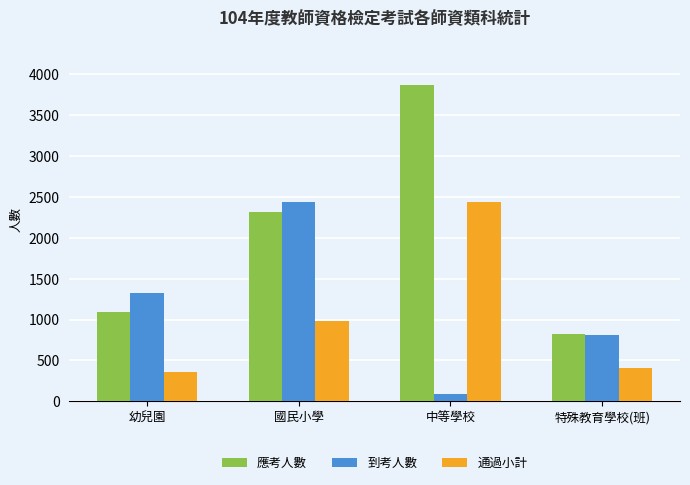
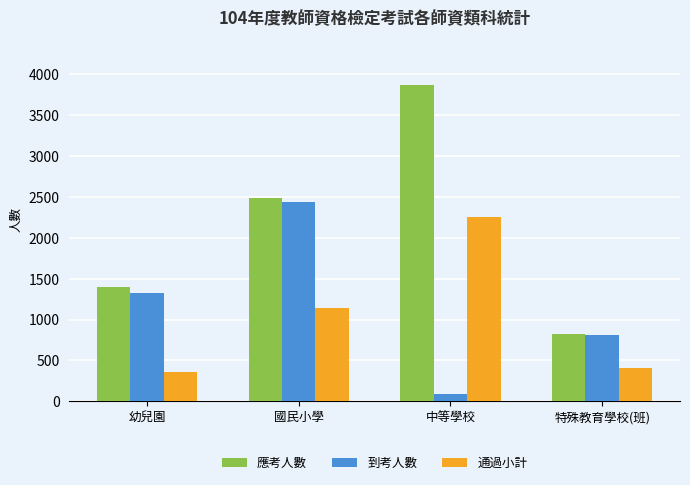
應考人數, 幼兒園: 1100 -> 1400
應考人數, 國民小學: 2300 -> 2500
通過小計, 國民小學: 1000 -> 1100
通過小計, 中等學校: 2400 -> 2300
